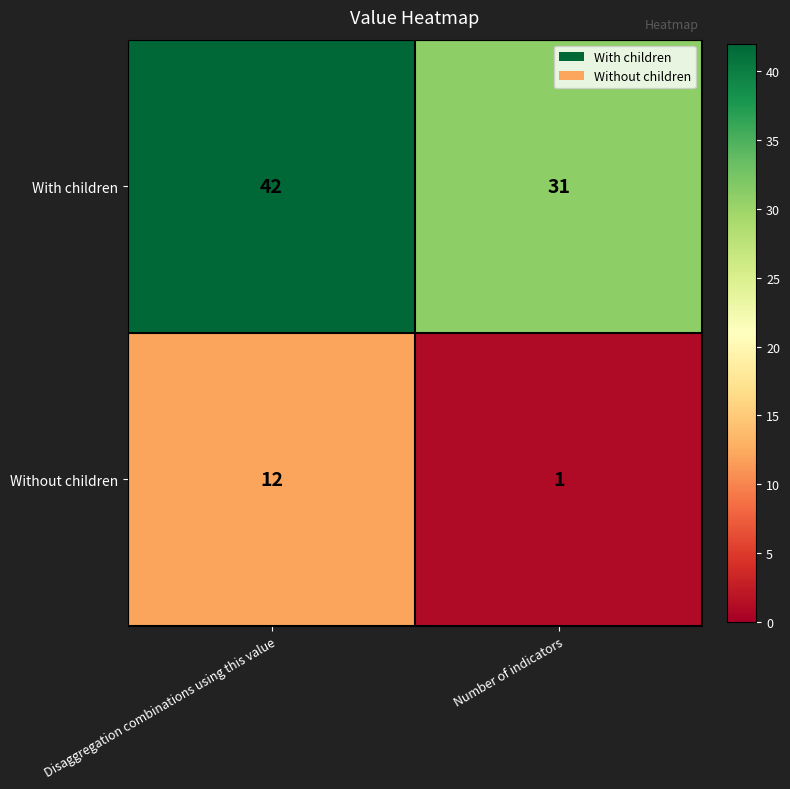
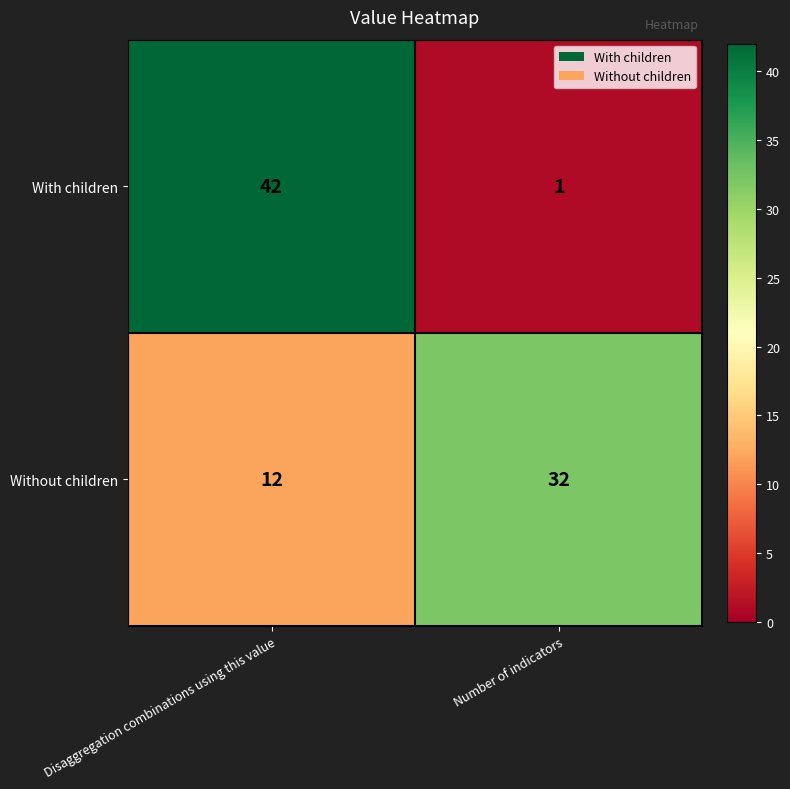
With children, Number of indicators: 31 -> 1
Without children, Number of indicators: 1 -> 32
